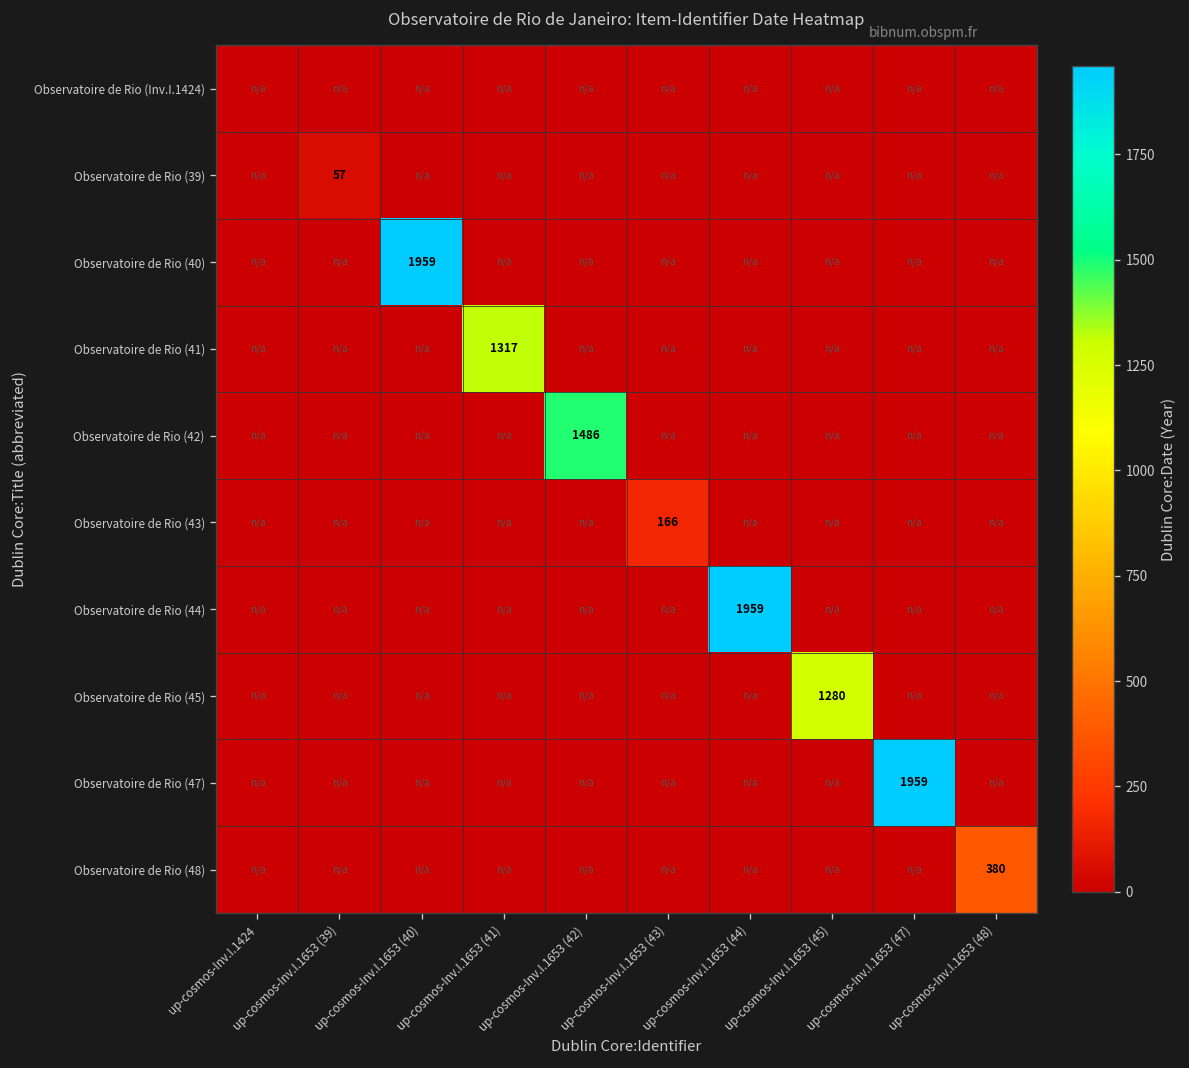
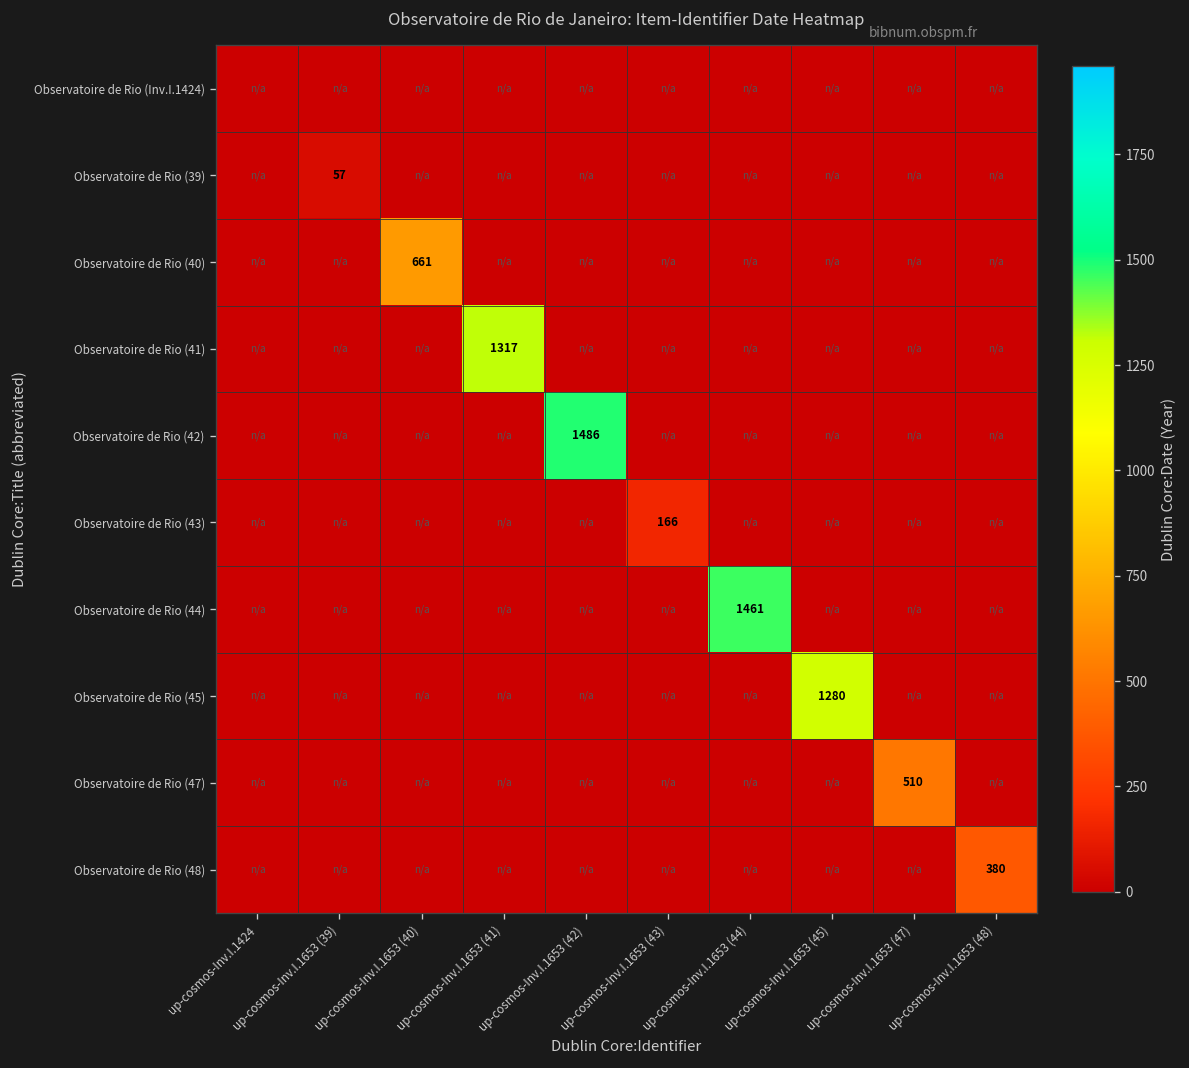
Observatoire de Rio (40), up-cosmos-Inv.I.1653 (40): 1959 -> 661
Observatoire de Rio (44), up-cosmos-Inv.I.1653 (44): 1959 -> 1461
Observatoire de Rio (47), up-cosmos-Inv.I.1653 (47): 1959 -> 510
